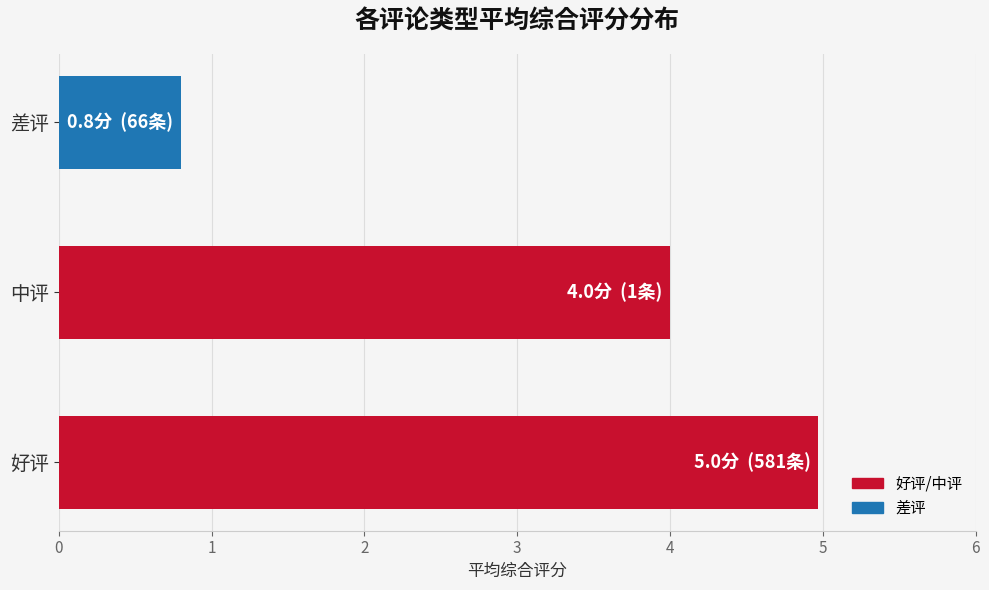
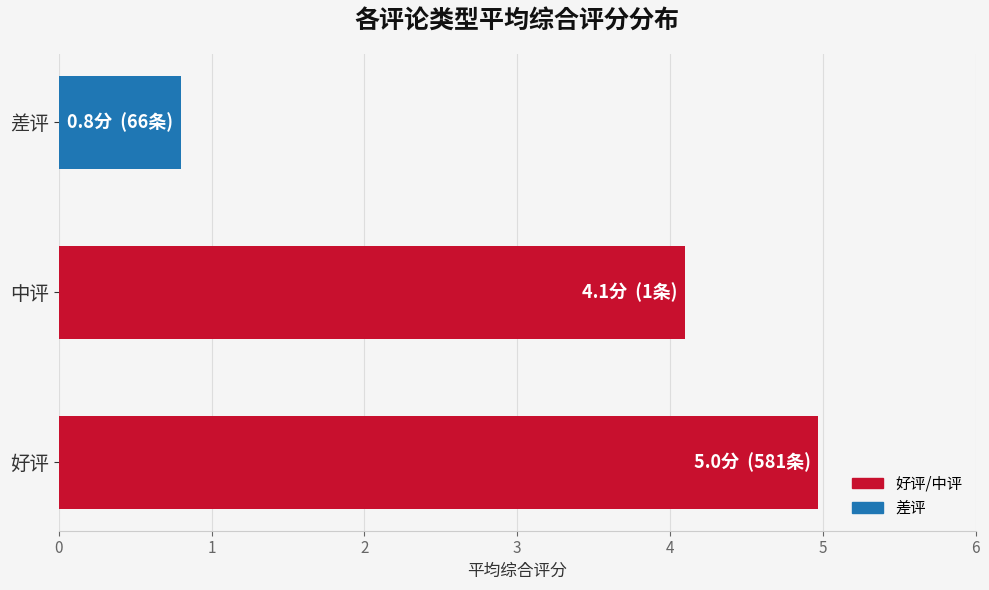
中评: 4.0分 -> 4.1分
